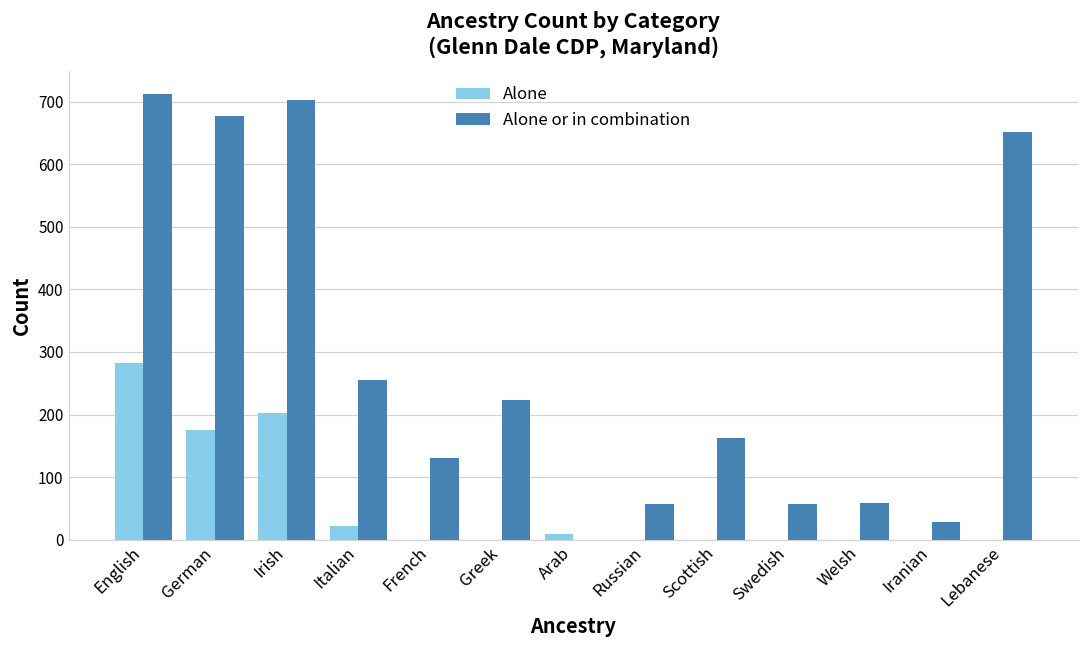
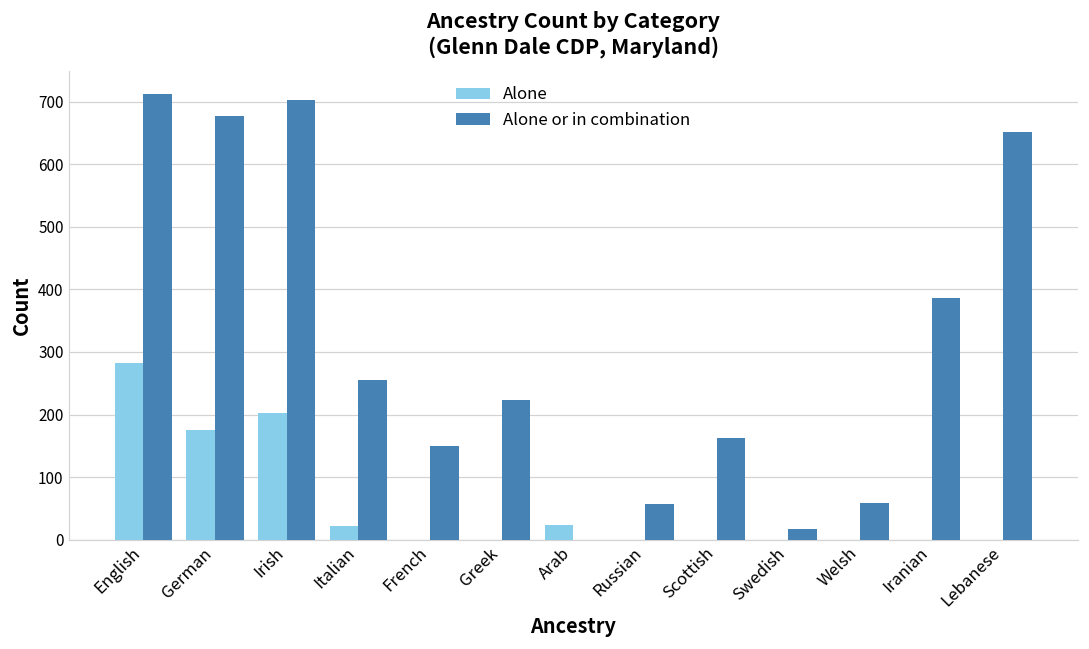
Alone or in combination, French: 130 -> 150
Alone, Arab: 10 -> 20
Alone or in combination, Swedish: 60 -> 20
Alone or in combination, Iranian: 30 -> 390
